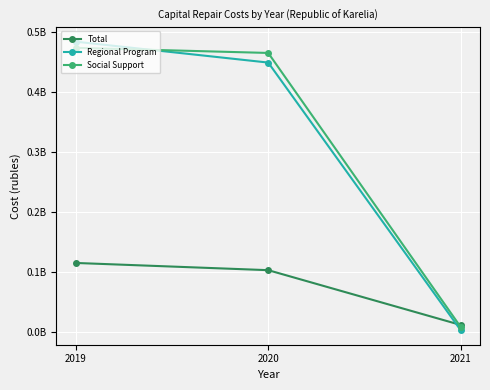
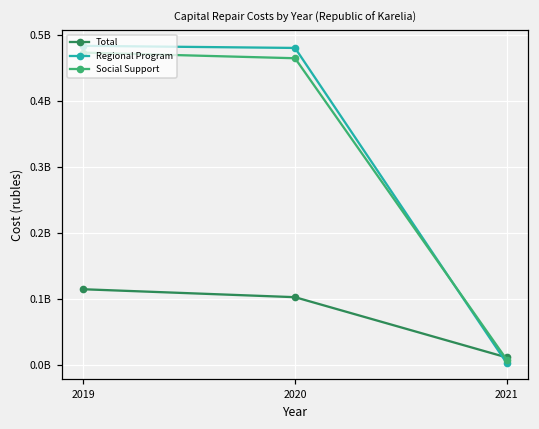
Regional Program, 2020: 450000000 -> 480000000
